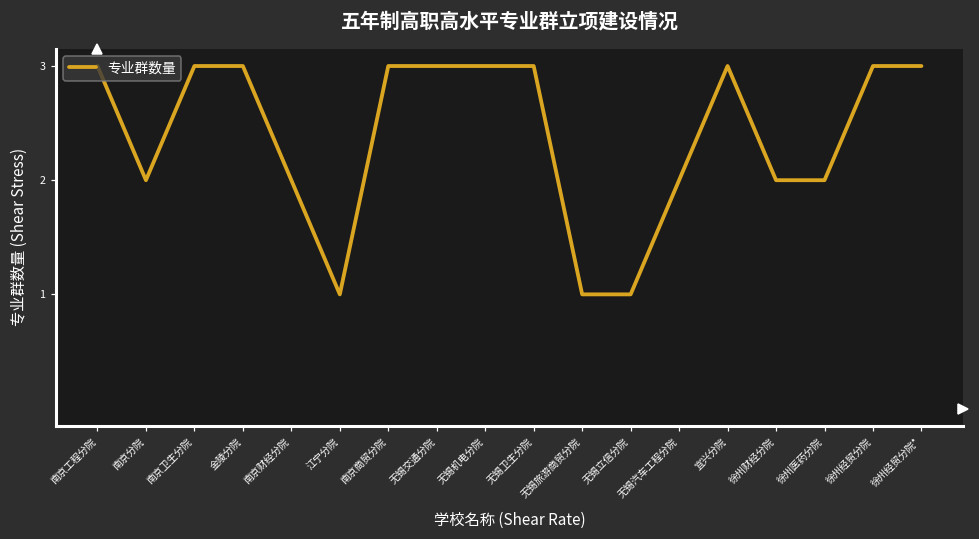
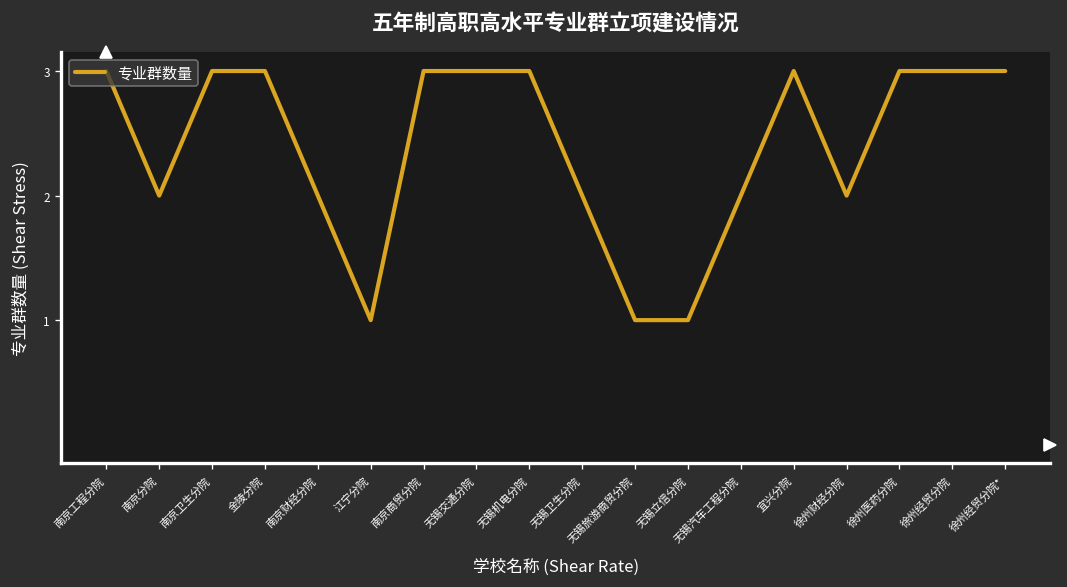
无锡卫生分院: 3 -> 2
徐州医药分院: 2 -> 3
